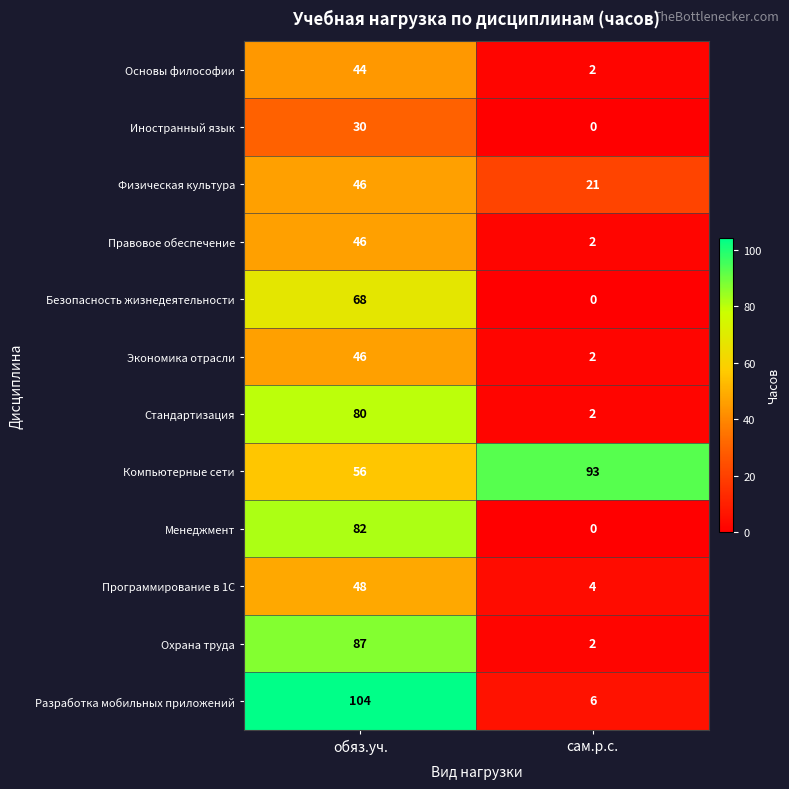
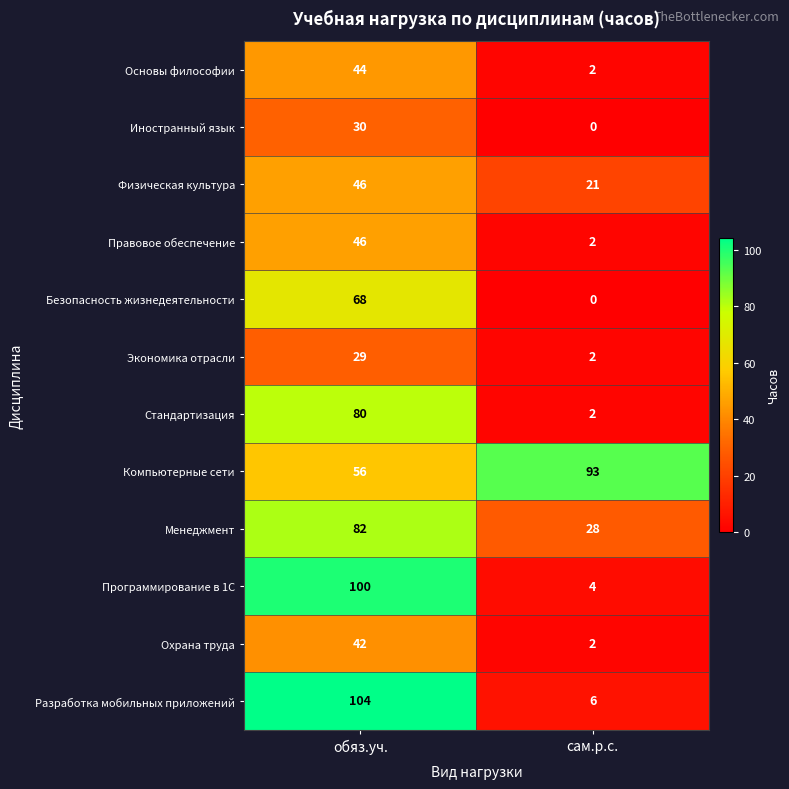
Экономика отрасли, обяз.уч.: 46 -> 29
Менеджмент, сам.р.с.: 0 -> 28
Программирование в 1С, обяз.уч.: 48 -> 100
Охрана труда, обяз.уч.: 87 -> 42
